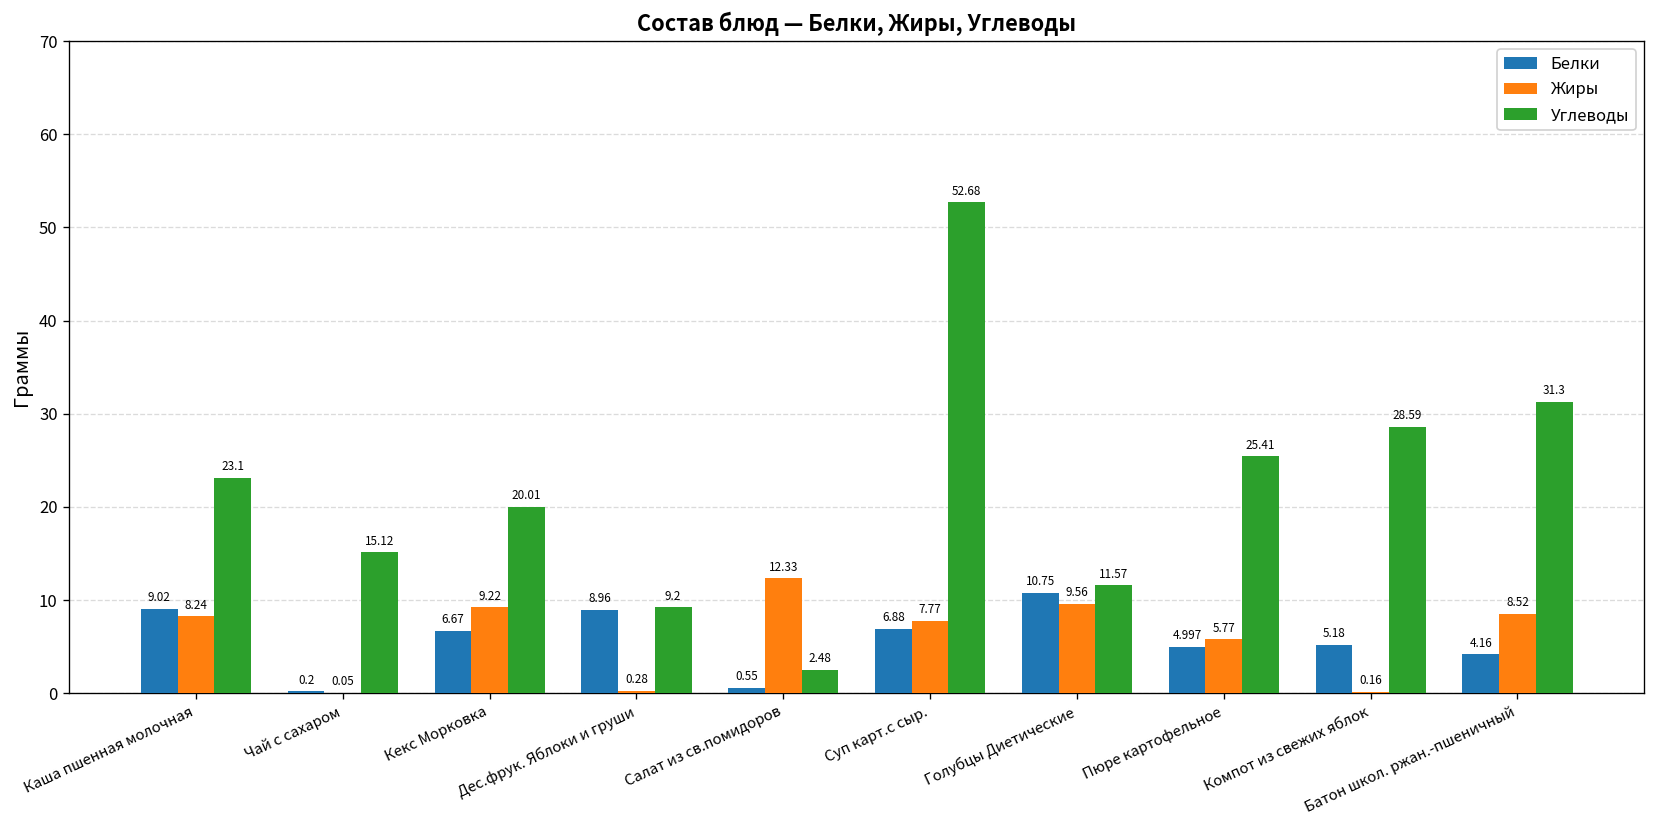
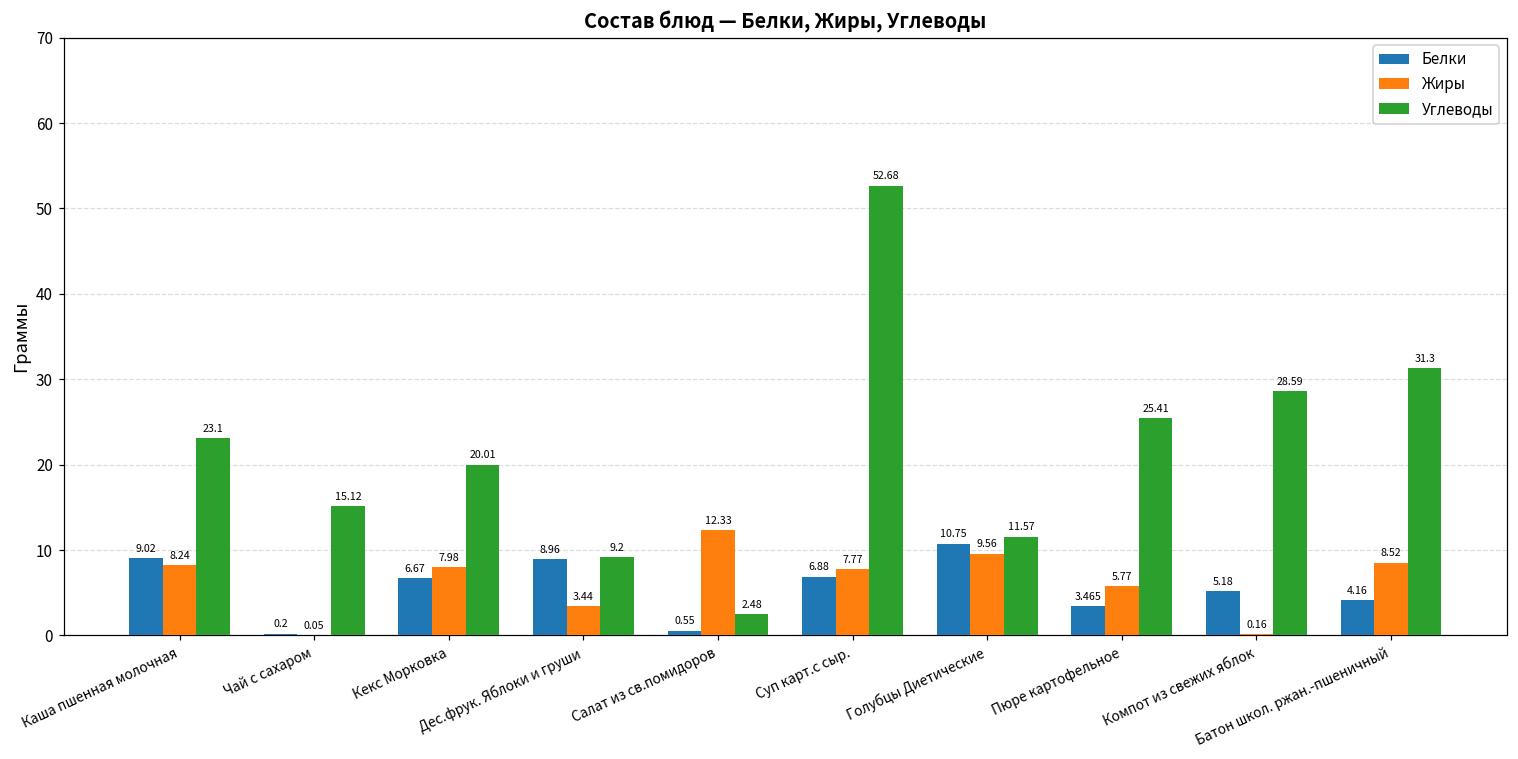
Жиры, Кекс Морковка: 9.22 -> 7.98
Жиры, Дес.фрук. Яблоки и груши: 0.28 -> 3.44
Белки, Пюре картофельное: 4.997 -> 3.465
